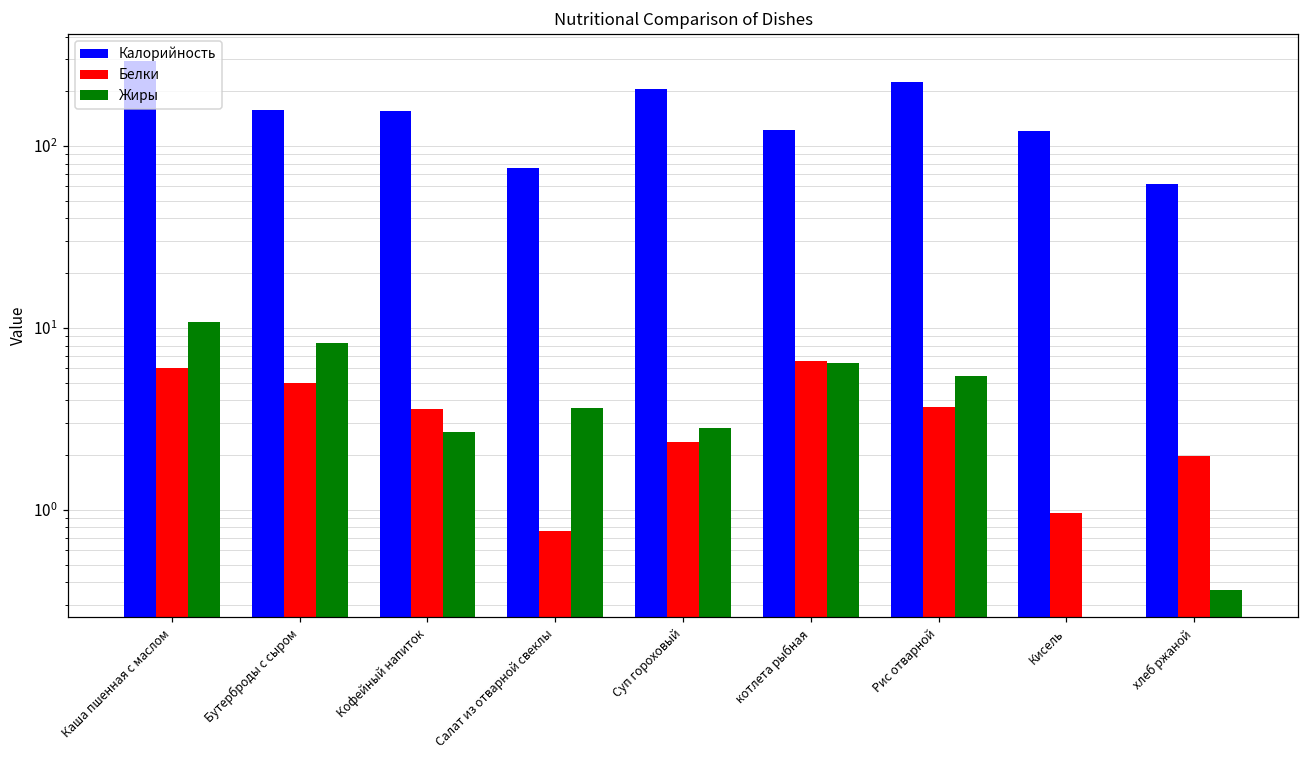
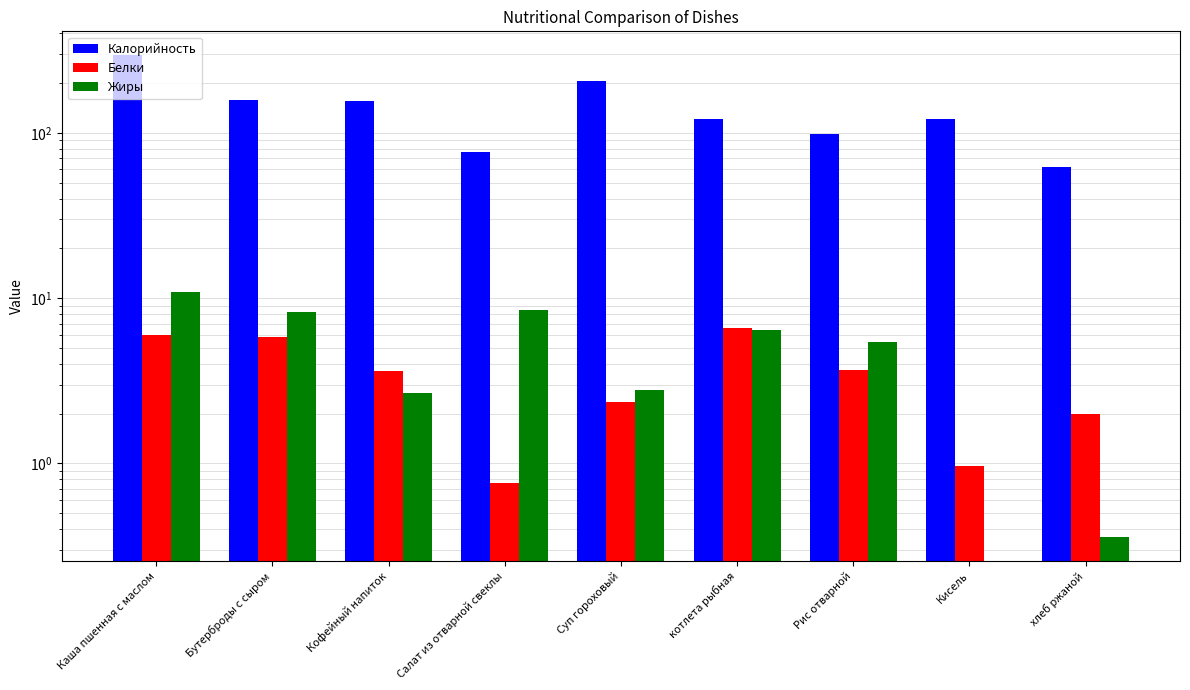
Белки, Бутерброды с сыром: 5.0 -> 5.8
Жиры, Салат из отварной свеклы: 3.7 -> 8
Калорийность, Рис отварной: 230 -> 100
